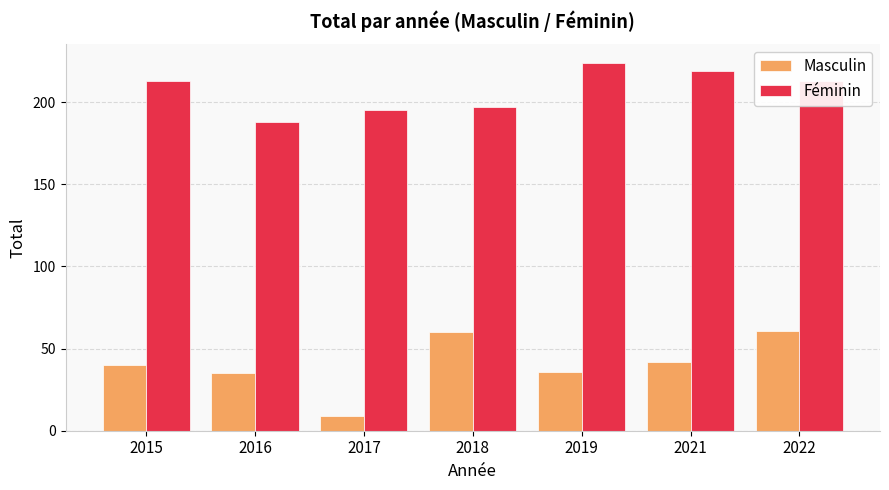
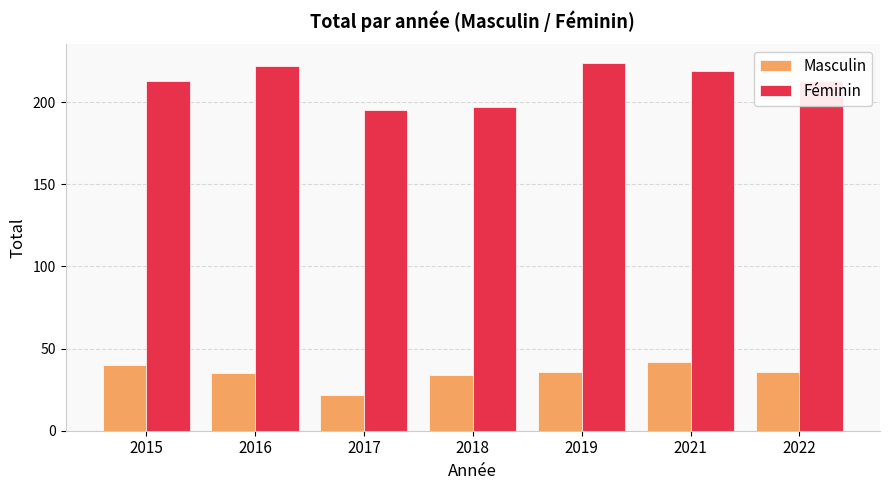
Féminin, 2016: 188 -> 222
Masculin, 2017: 9 -> 22
Masculin, 2018: 60 -> 34
Masculin, 2022: 61 -> 36
